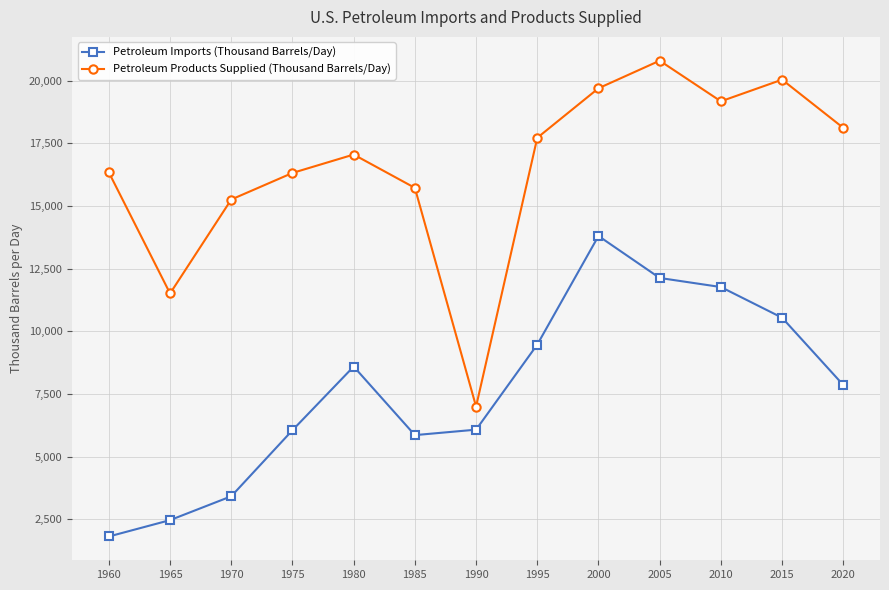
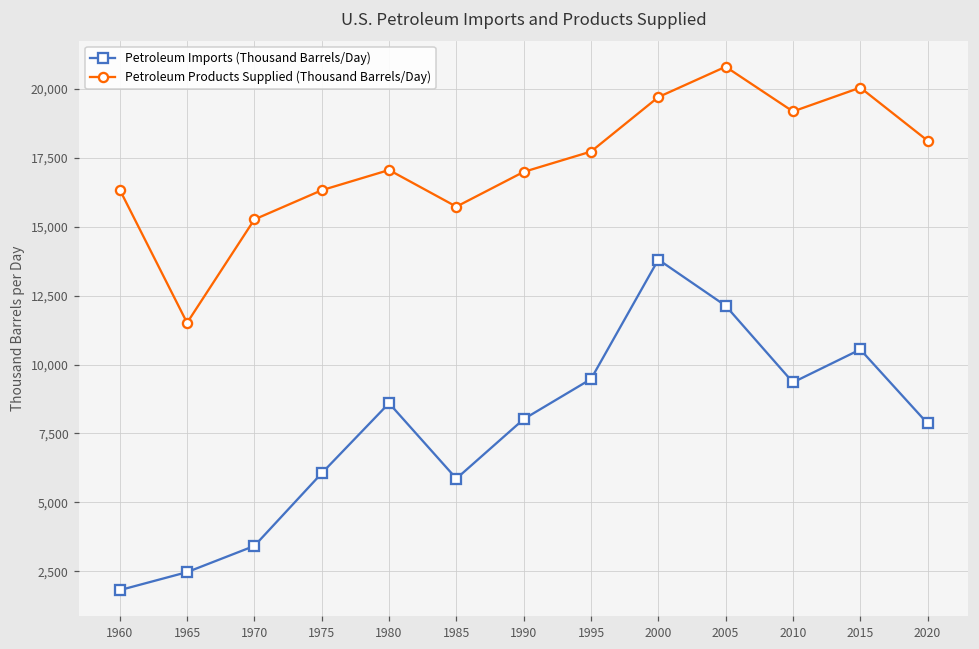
Petroleum Imports (Thousand Barrels/Day), 1990: 6,100 -> 8,000
Petroleum Products Supplied (Thousand Barrels/Day), 1990: 7,000 -> 17,000
Petroleum Imports (Thousand Barrels/Day), 2010: 11,800 -> 9,400
